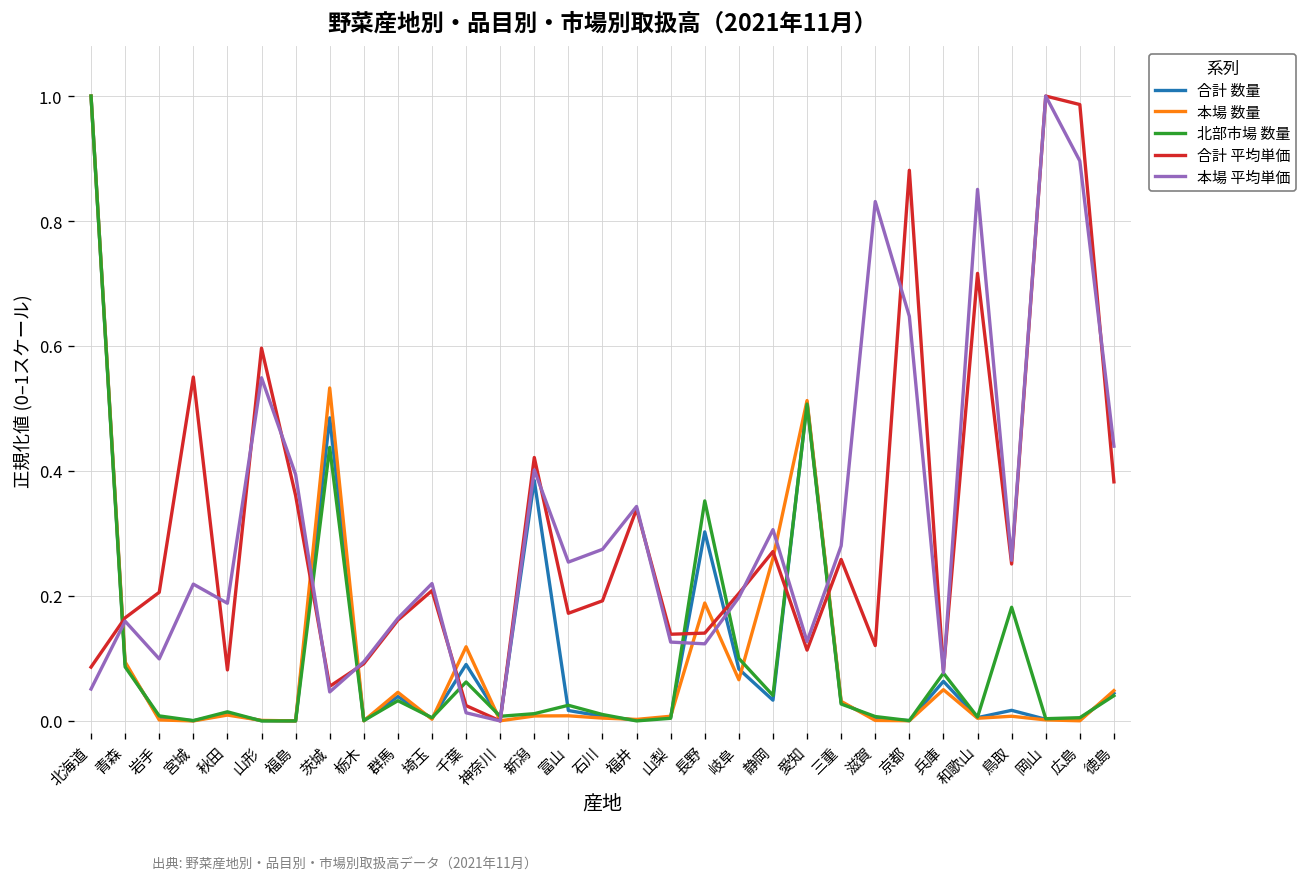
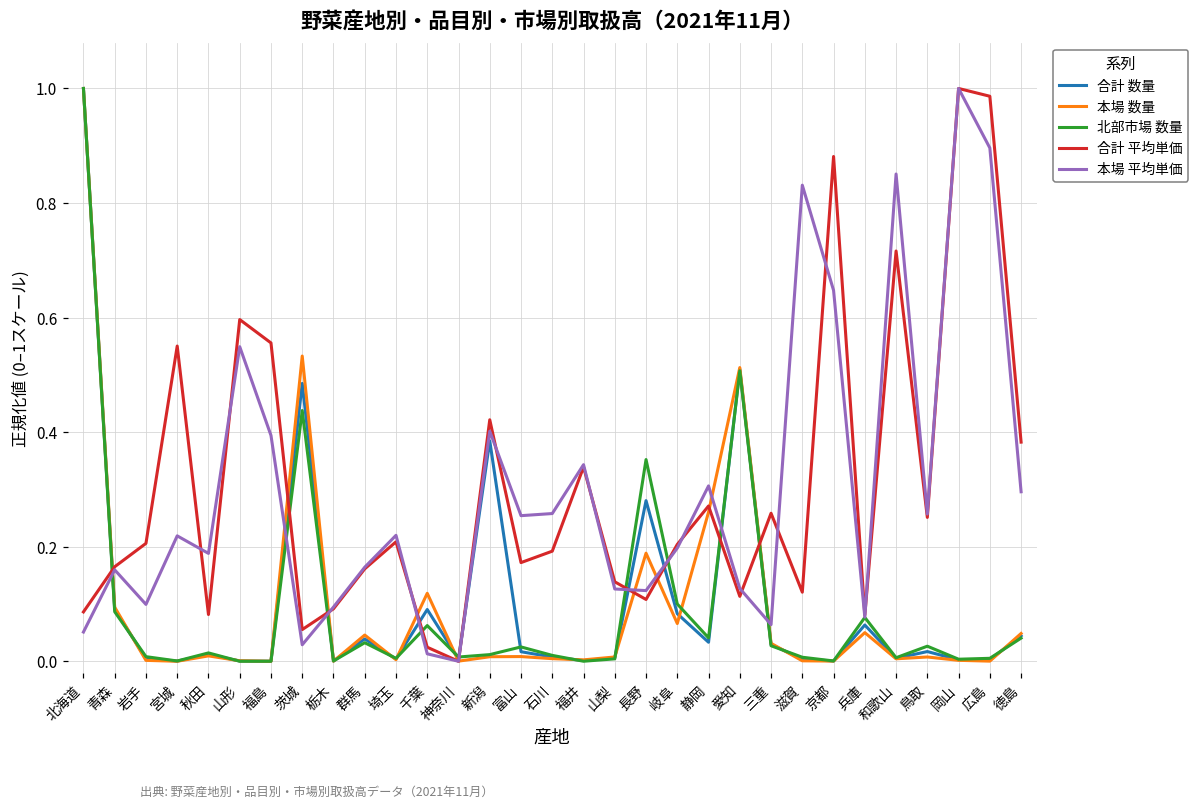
合計 平均単価, 福島: 0.36 -> 0.56
本場 平均単価, 茨城: 0.05 -> 0.03
本場 平均単価, 石川: 0.27 -> 0.26
合計 数量, 長野: 0.30 -> 0.28
合計 平均単価, 長野: 0.14 -> 0.11
本場 平均単価, 三重: 0.28 -> 0.06
北部市場 数量, 鳥取: 0.18 -> 0.03
本場 平均単価, 徳島: 0.44 -> 0.30
